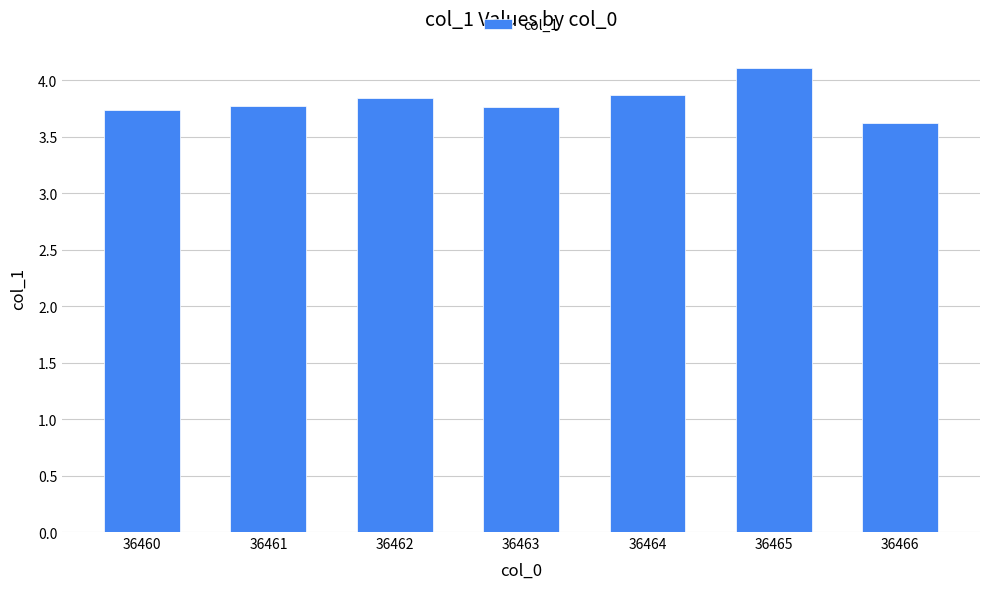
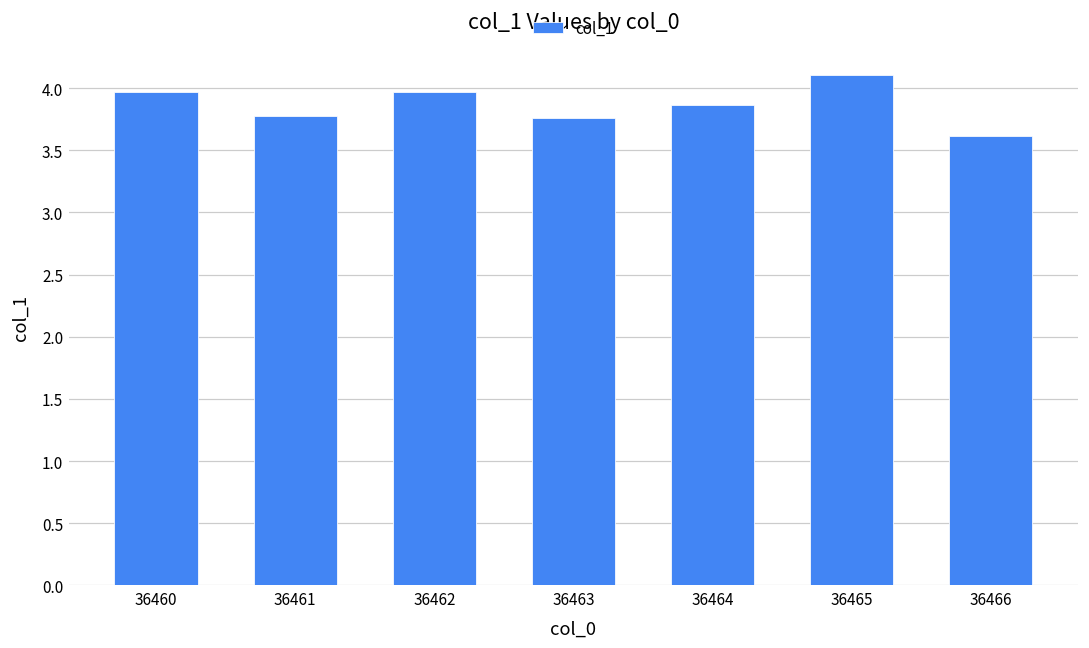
36460: 3.74 -> 3.97
36462: 3.84 -> 3.97
